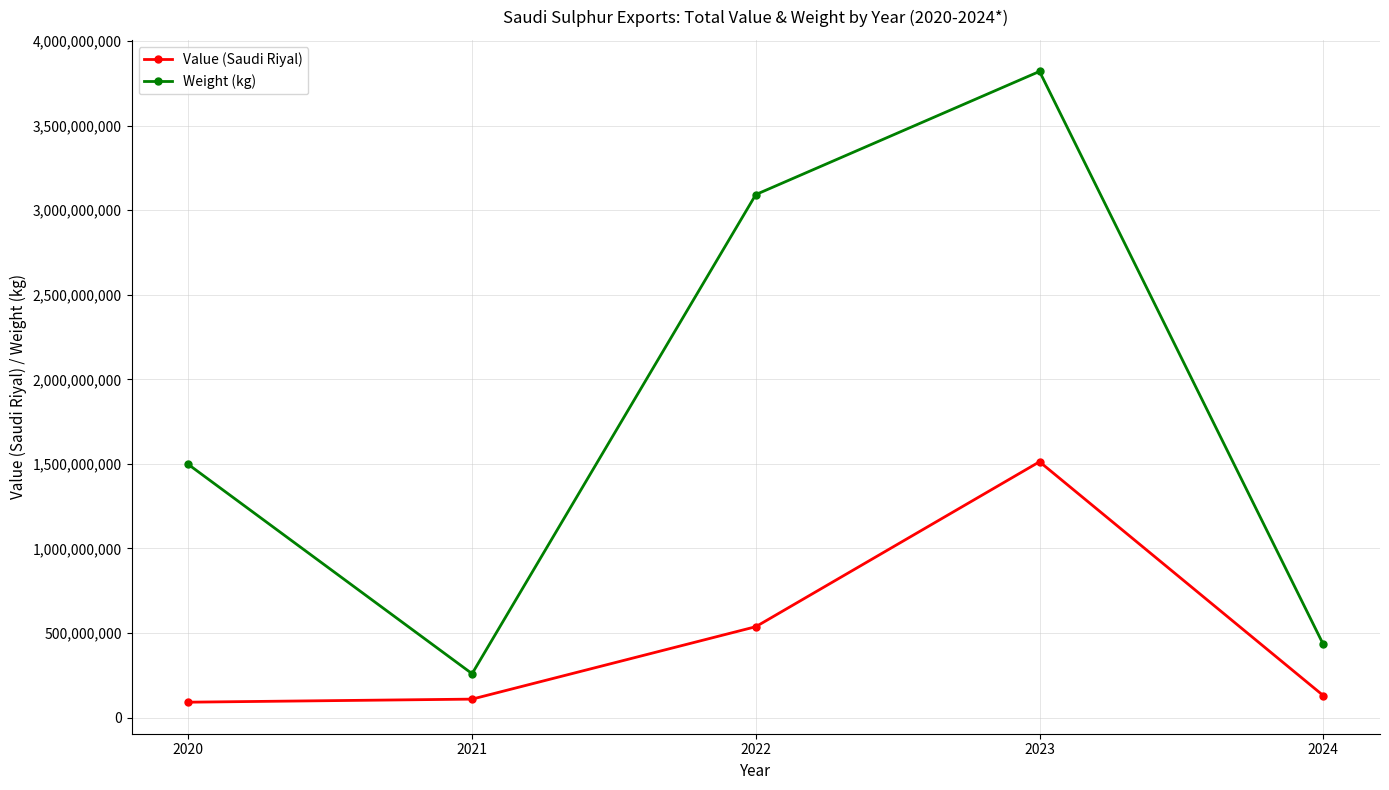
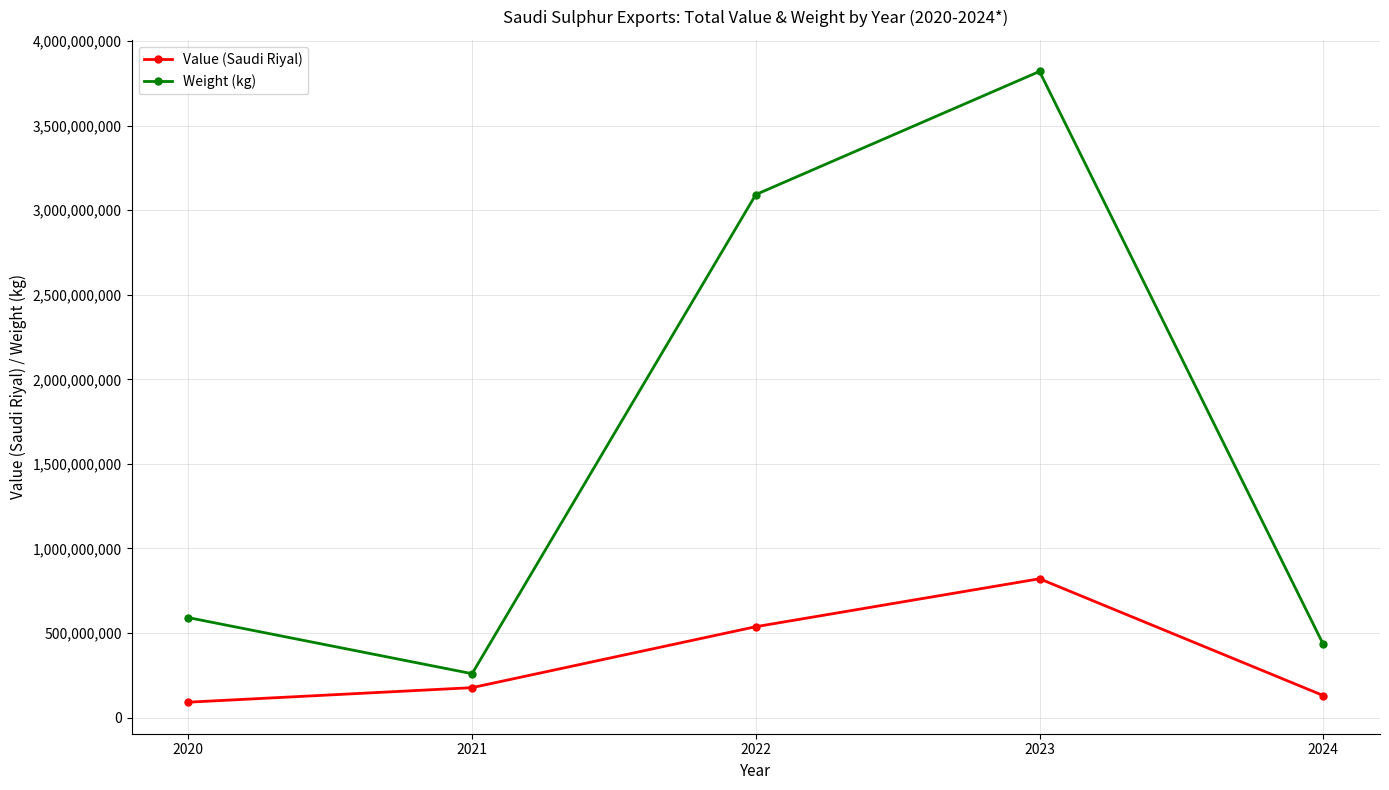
Weight (kg), 2020: 1,500,000,000 -> 590,000,000
Value (Saudi Riyal), 2021: 110,000,000 -> 180,000,000
Value (Saudi Riyal), 2023: 1,510,000,000 -> 820,000,000
